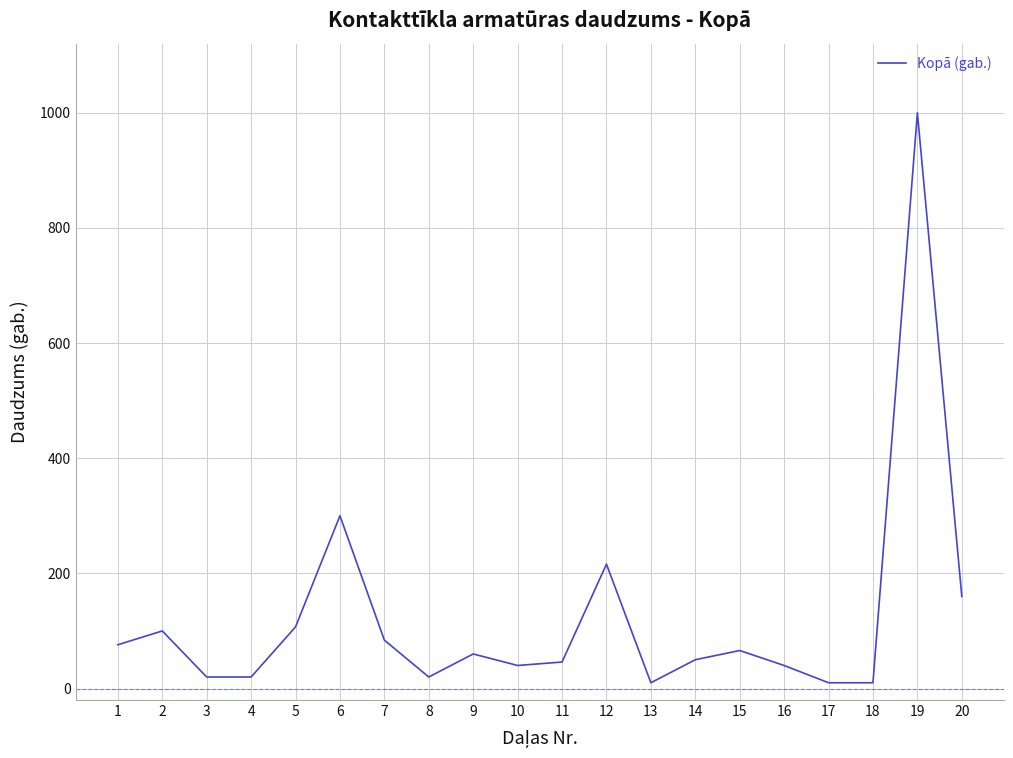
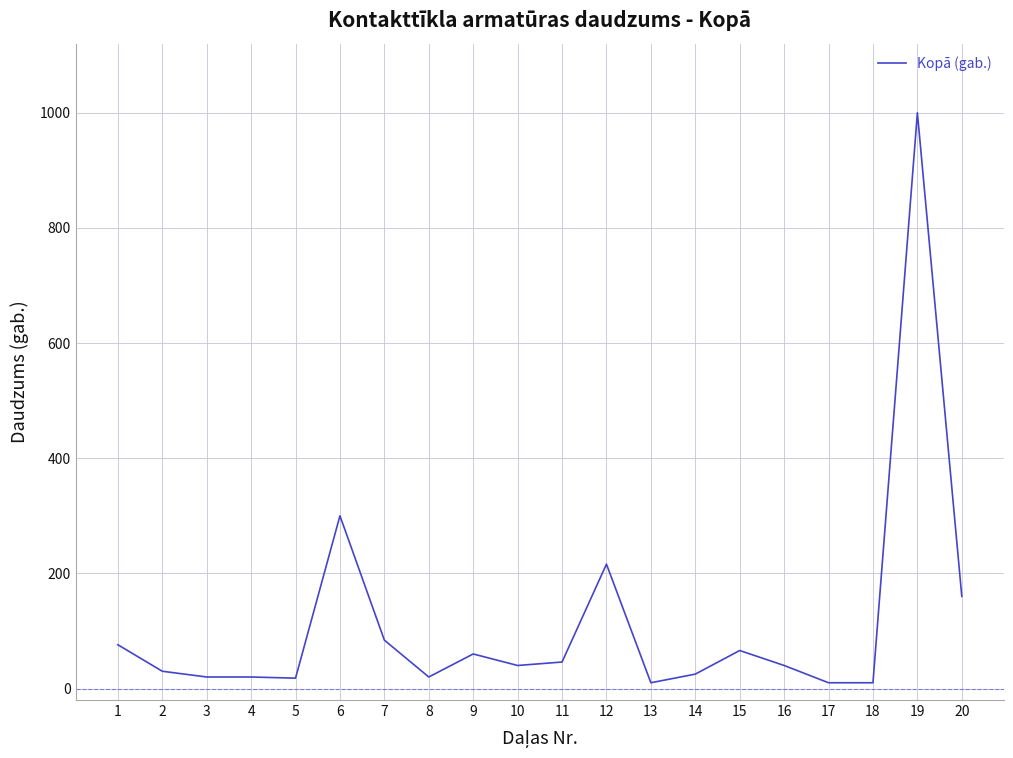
2: 100 -> 30
5: 110 -> 20
14: 50 -> 30
